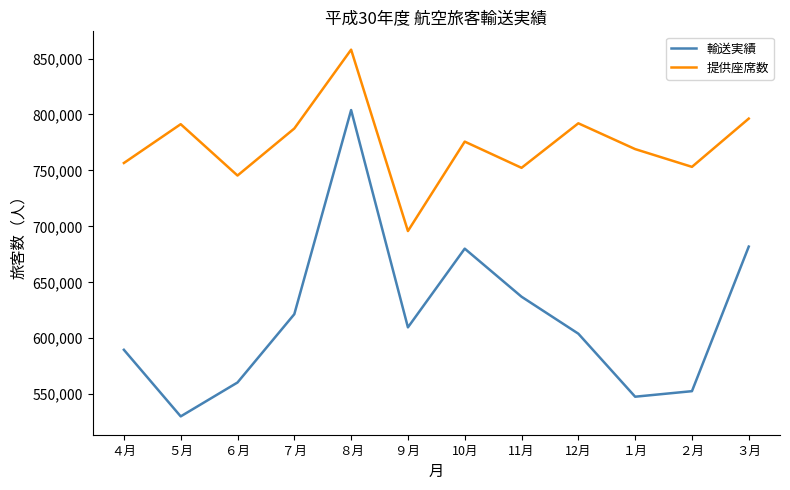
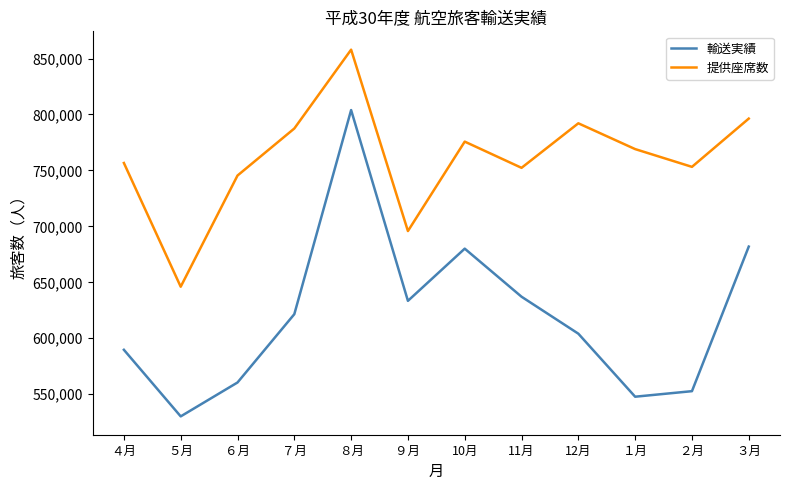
提供座席数, ５月: 791,000 -> 646,000
輸送実績, ９月: 610,000 -> 633,000
